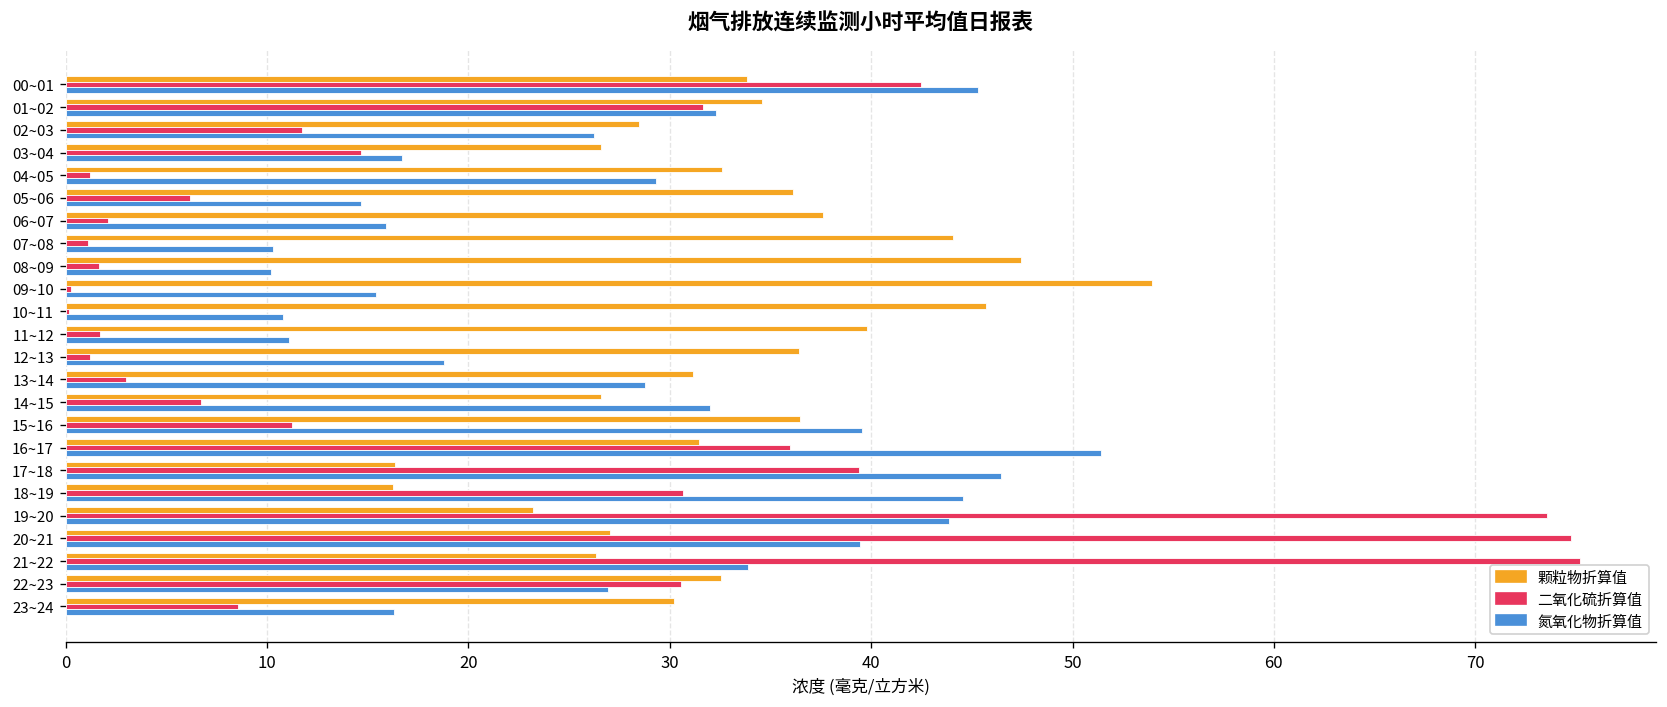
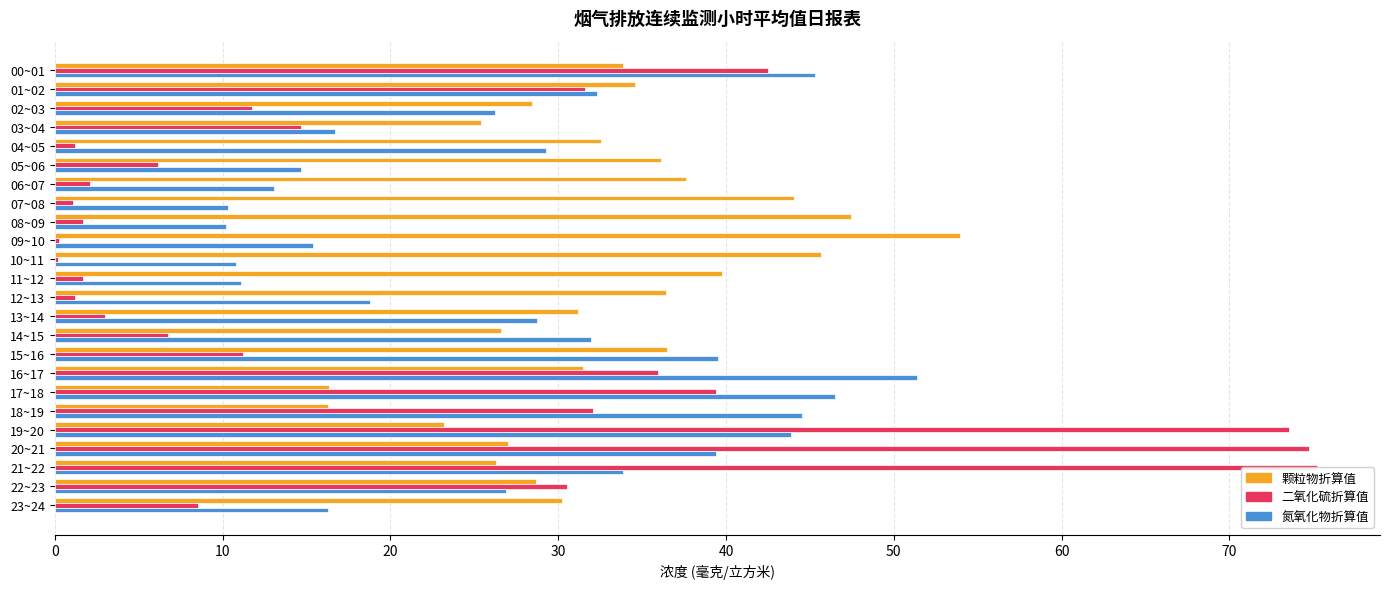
颗粒物折算值, 03~04: 26.6 -> 25.4
氮氧化物折算值, 06~07: 15.9 -> 13.0
二氧化硫折算值, 18~19: 30.6 -> 32.1
颗粒物折算值, 22~23: 32.5 -> 28.7
